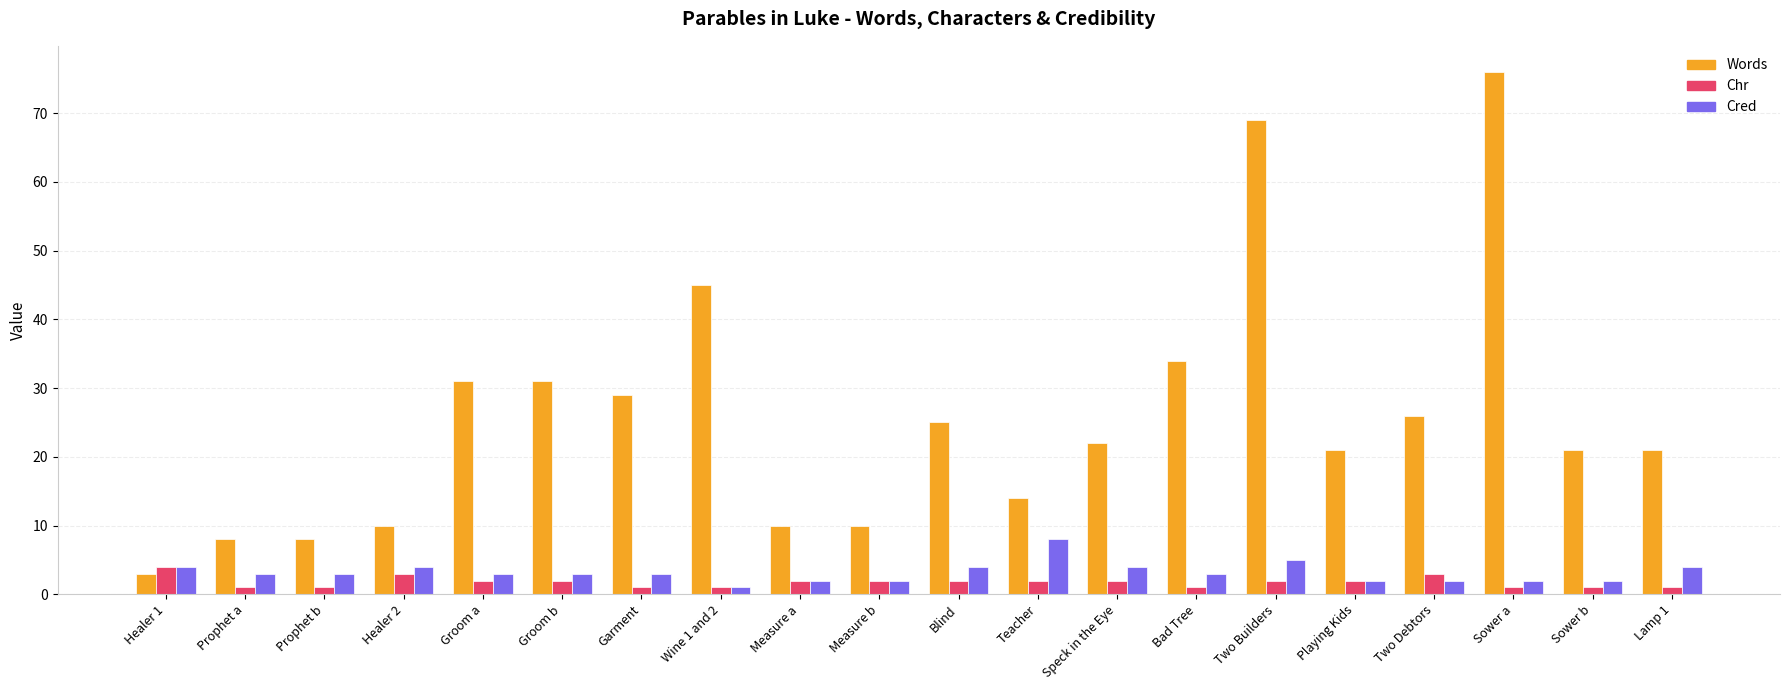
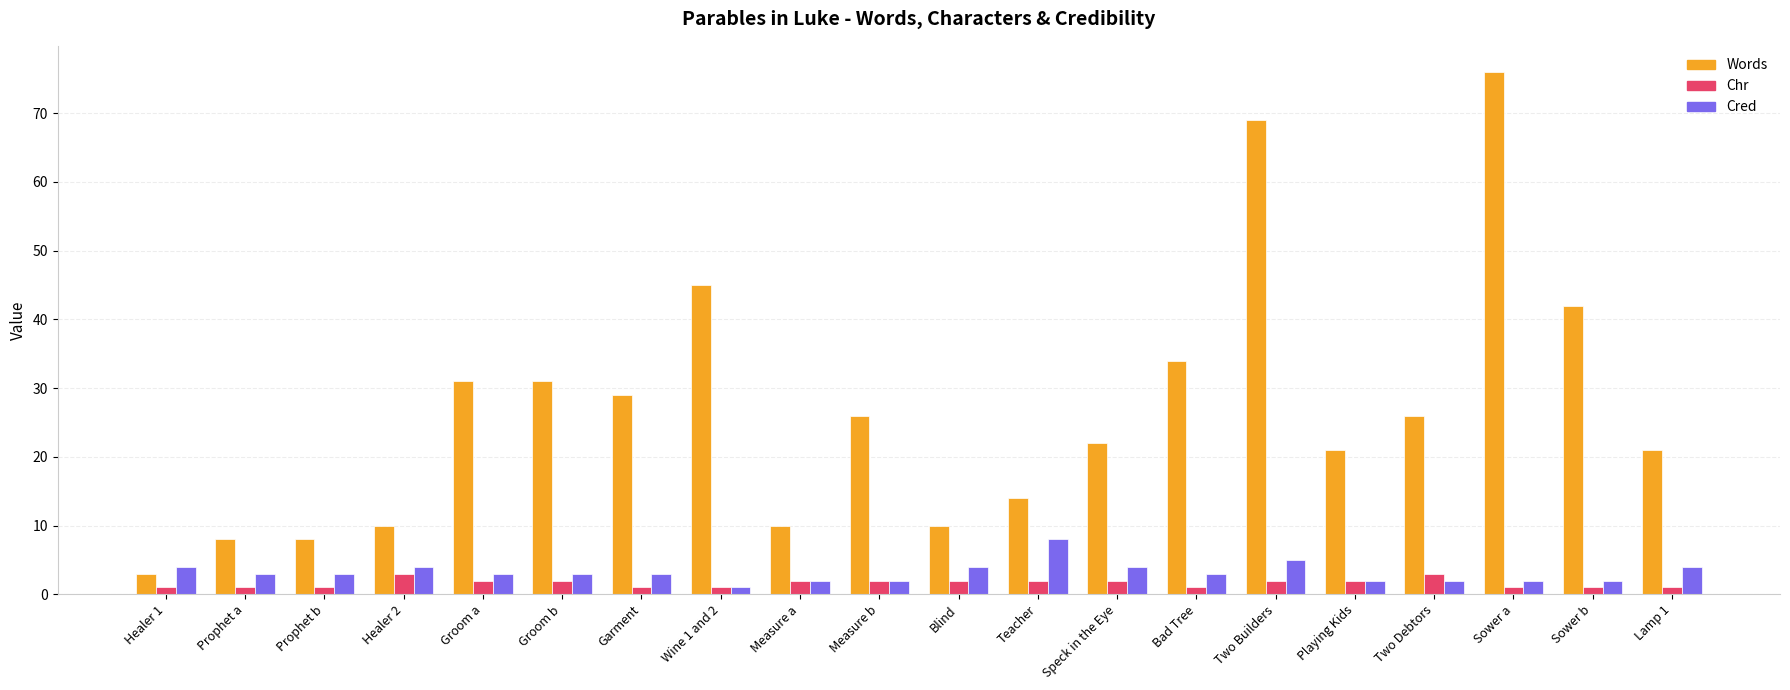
Chr, Healer 1: 4 -> 1
Words, Measure b: 10 -> 26
Words, Blind: 25 -> 10
Words, Sower b: 21 -> 42
